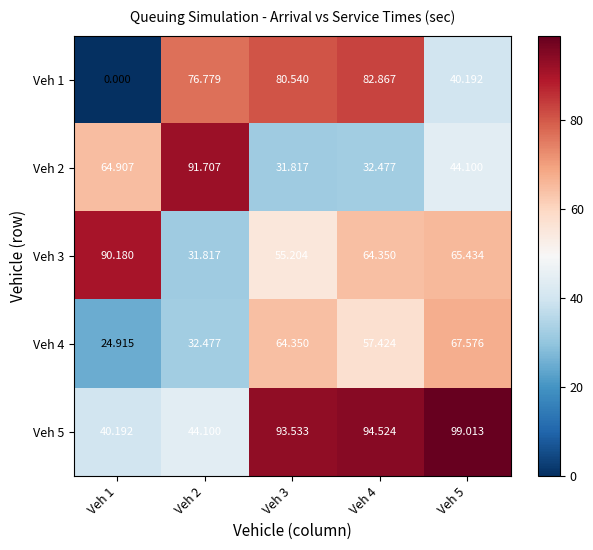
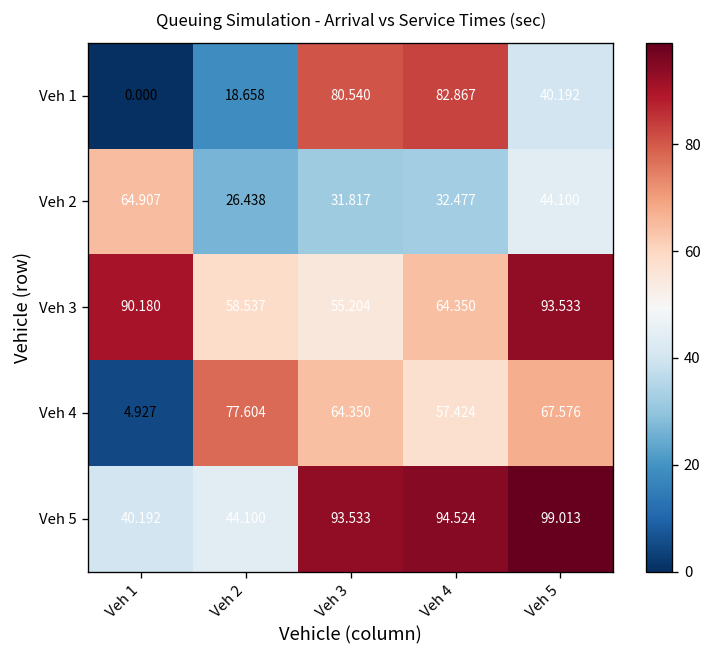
Veh 1, Veh 2: 76.779 -> 18.658
Veh 2, Veh 2: 91.707 -> 26.438
Veh 3, Veh 2: 31.817 -> 58.537
Veh 3, Veh 5: 65.434 -> 93.533
Veh 4, Veh 1: 24.915 -> 4.927
Veh 4, Veh 2: 32.477 -> 77.604
